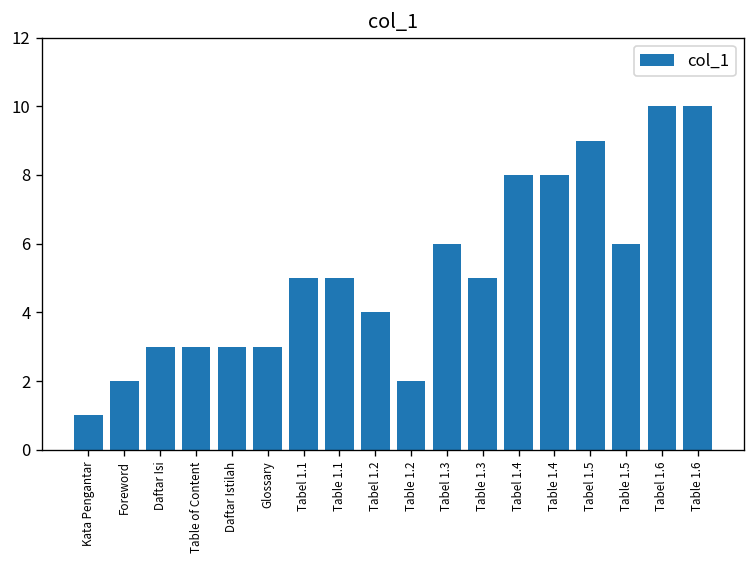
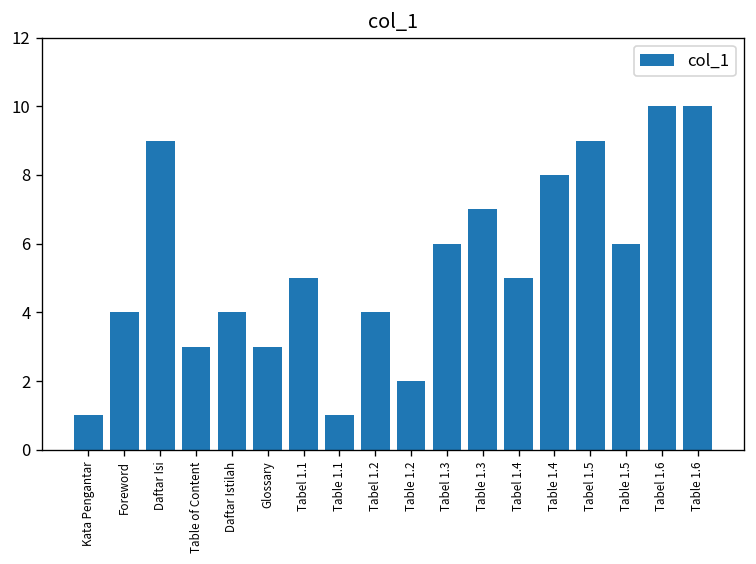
Foreword: 2 -> 4
Daftar Isi: 3 -> 9
Daftar Istilah: 3 -> 4
Table 1.1: 5 -> 1
Table 1.3: 5 -> 7
Tabel 1.4: 8 -> 5
